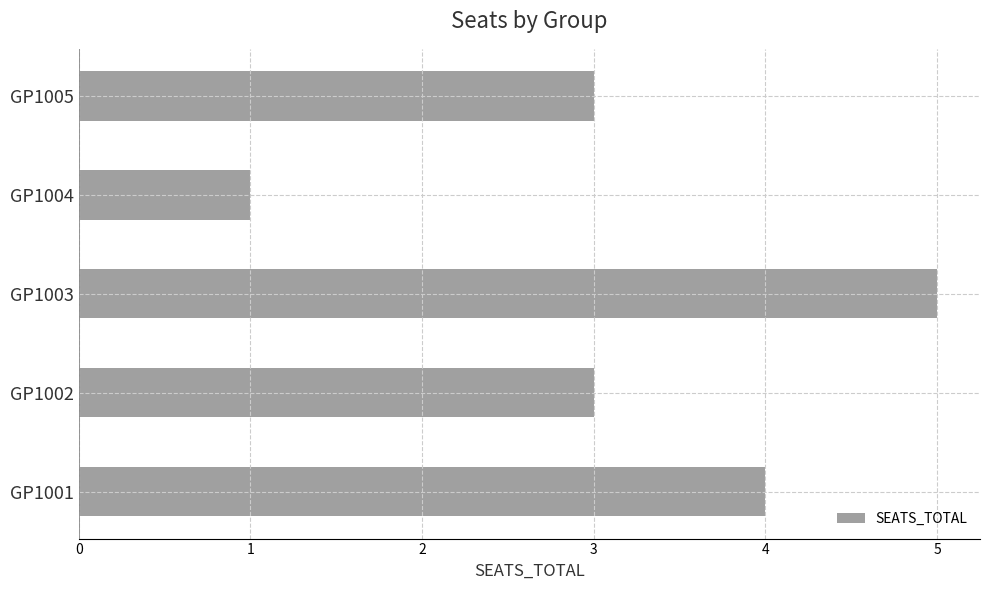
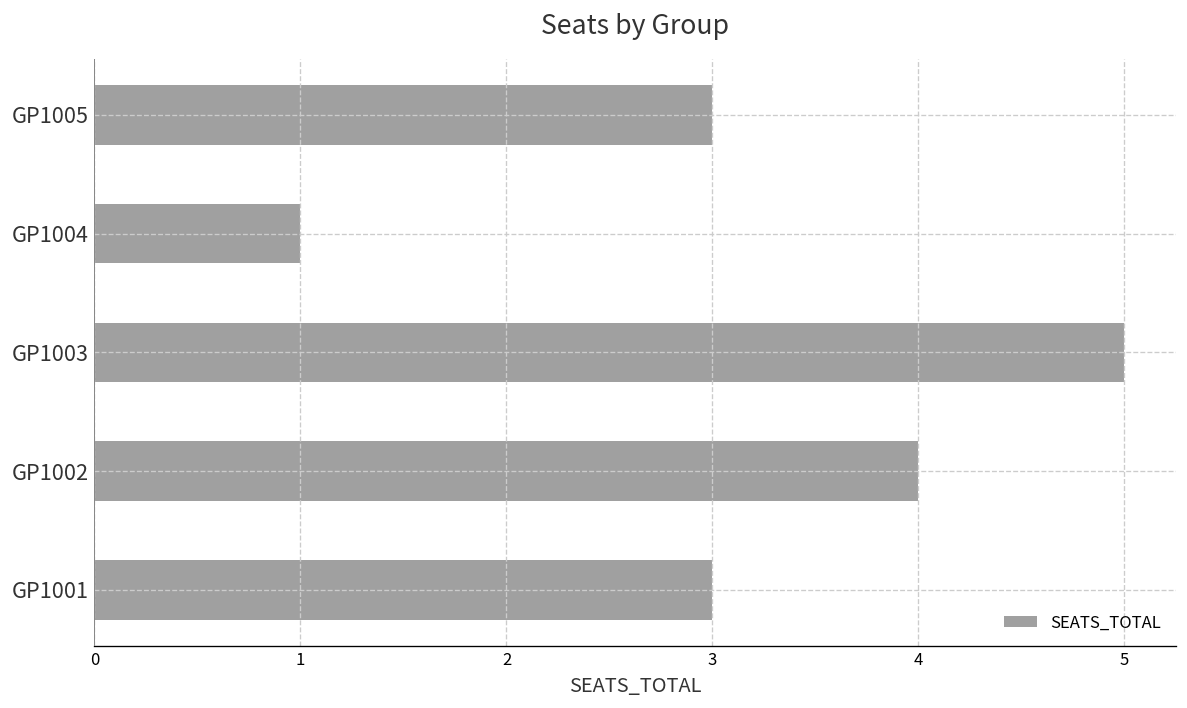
GP1002: 3 -> 4
GP1001: 4 -> 3
